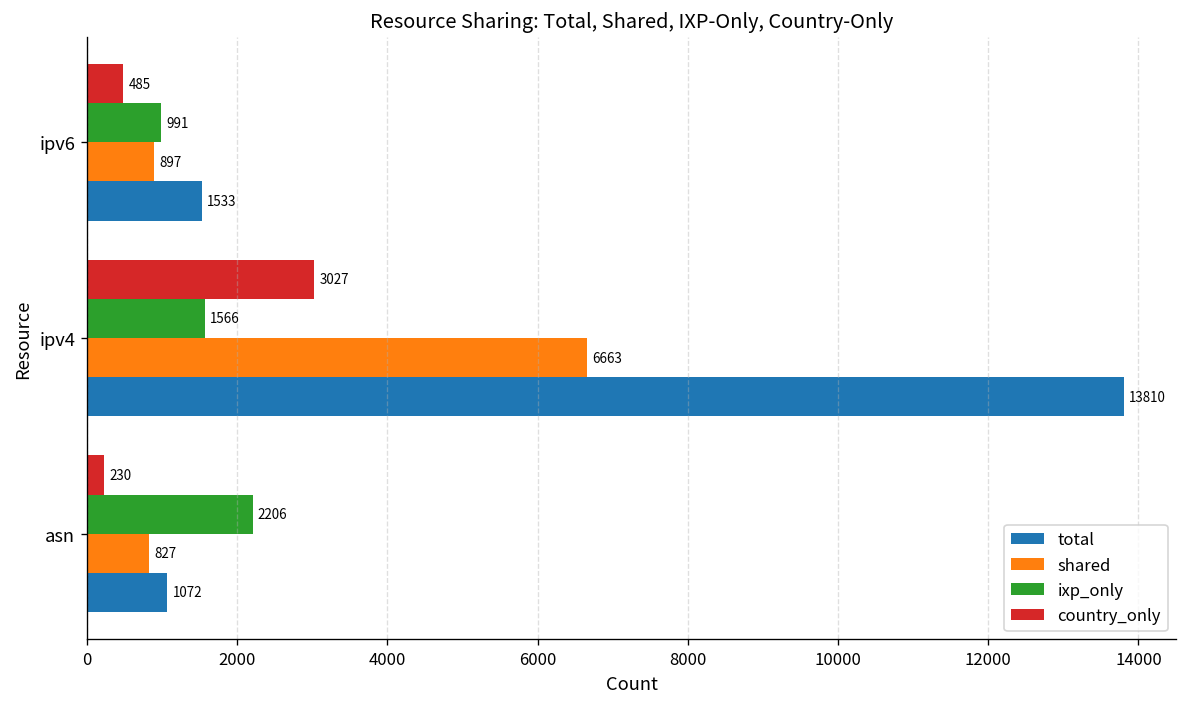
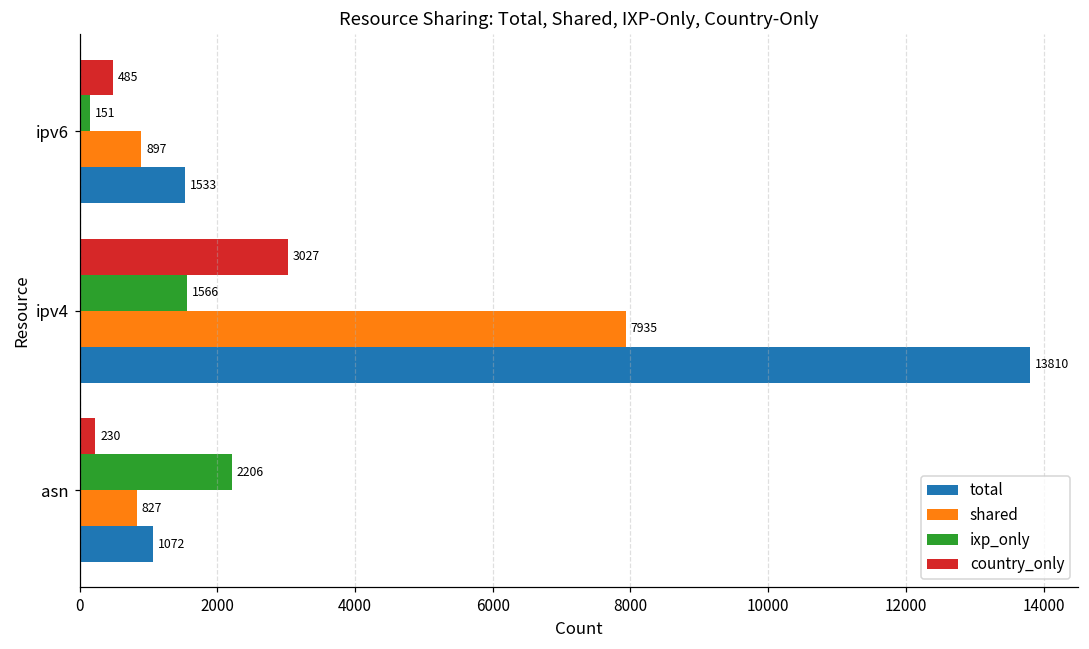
ixp_only, ipv6: 991 -> 151
shared, ipv4: 6663 -> 7935
